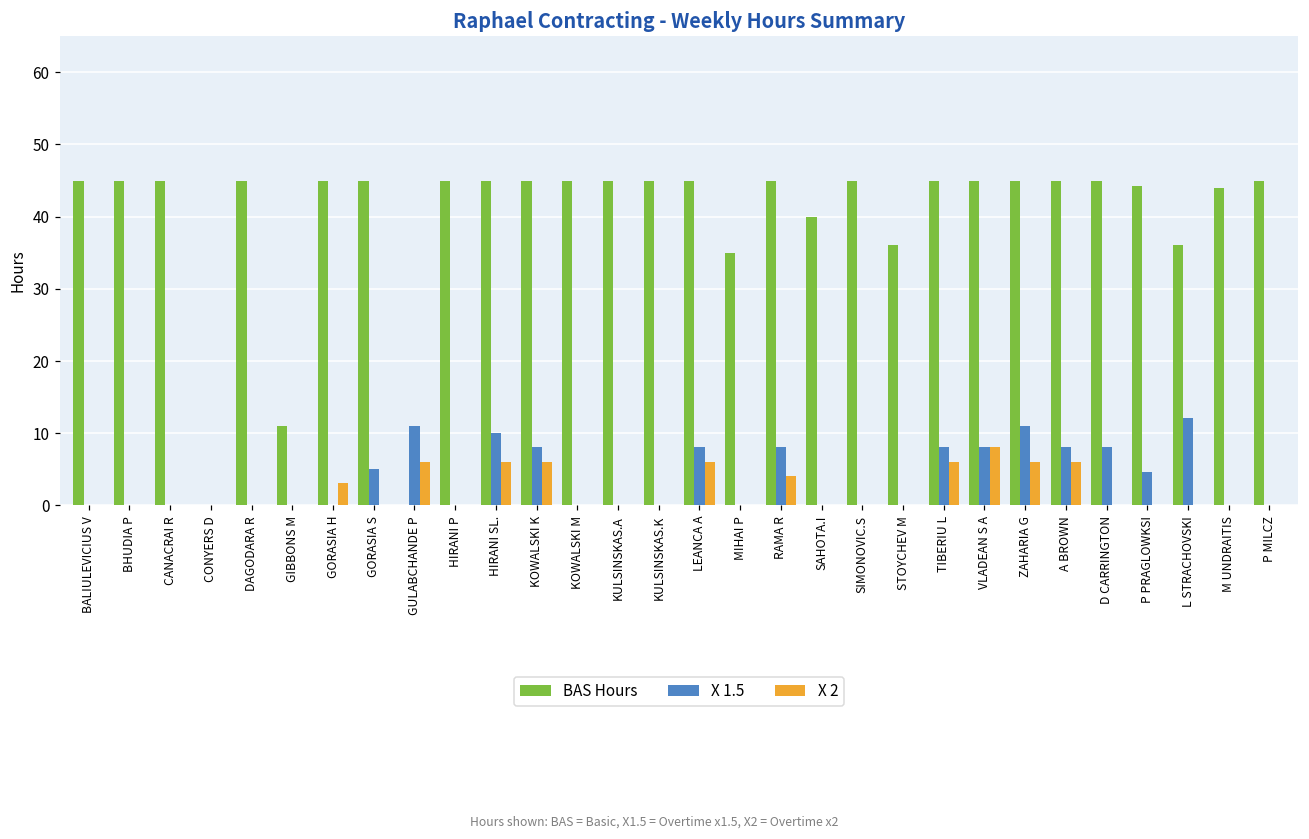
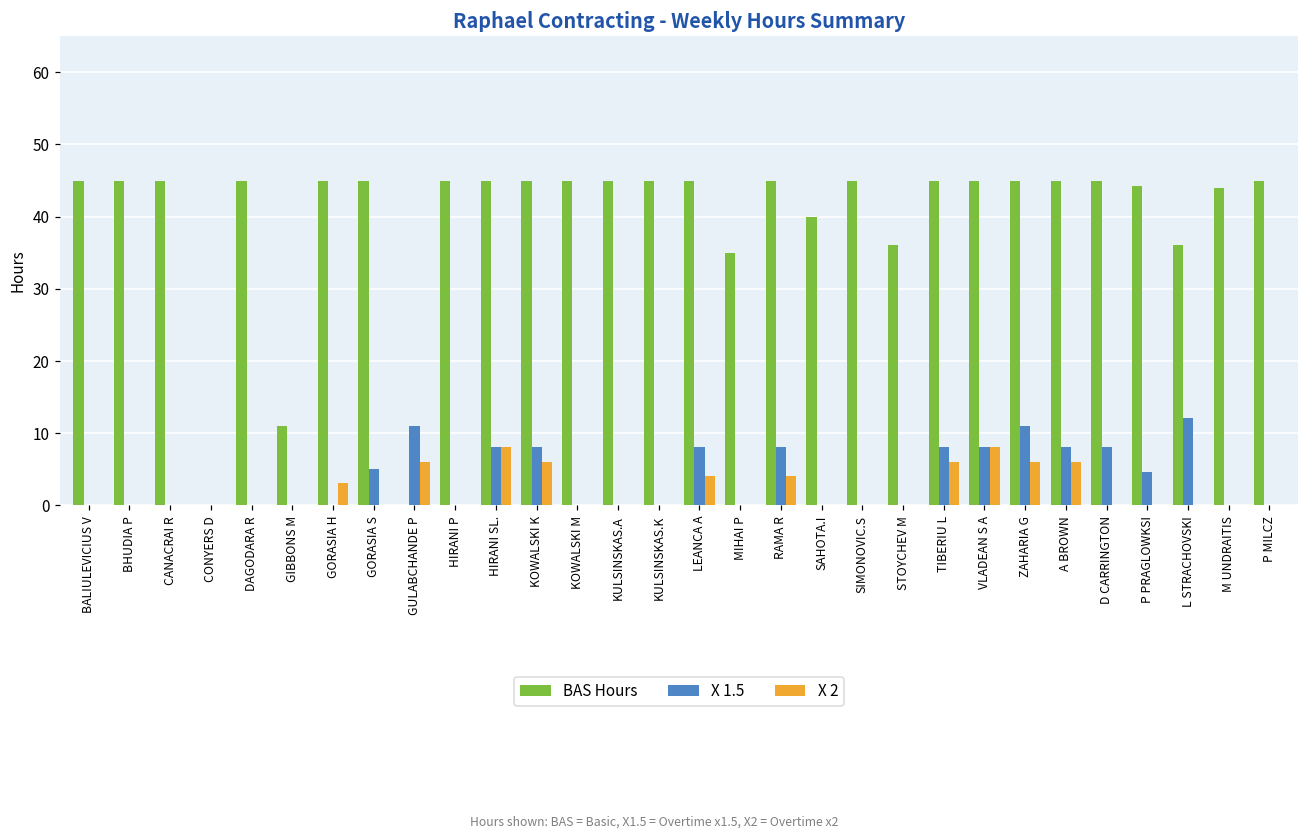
X 1.5, HIRANI SL.: 10 -> 8
X 2, HIRANI SL.: 6 -> 8
X 2, LEANCA A: 6 -> 4
